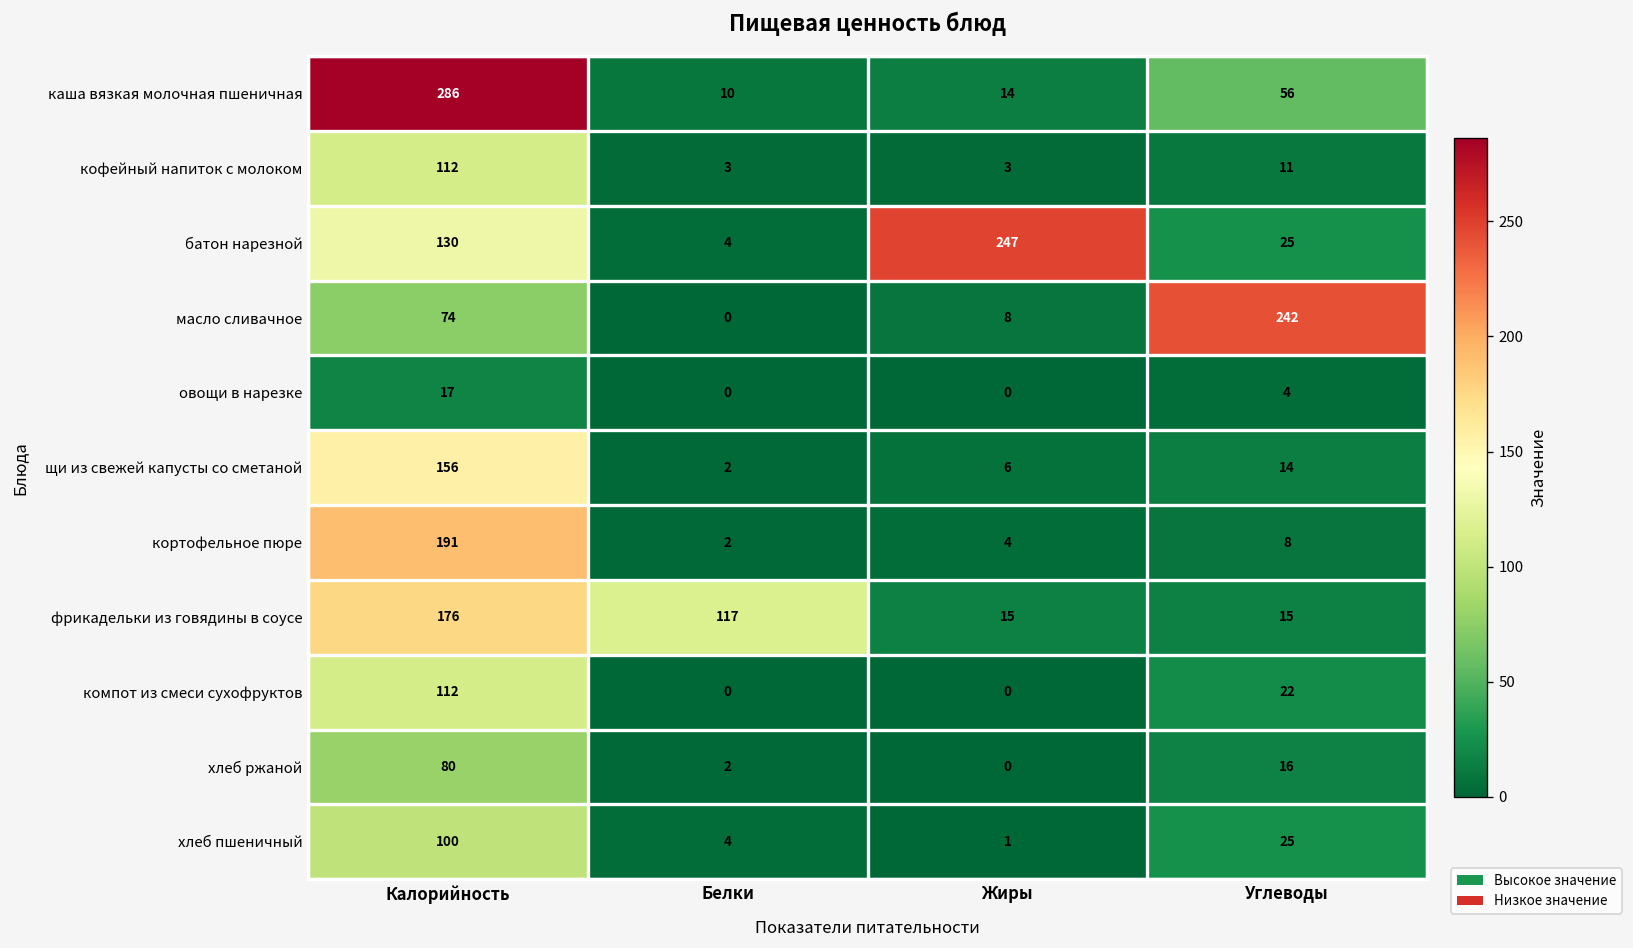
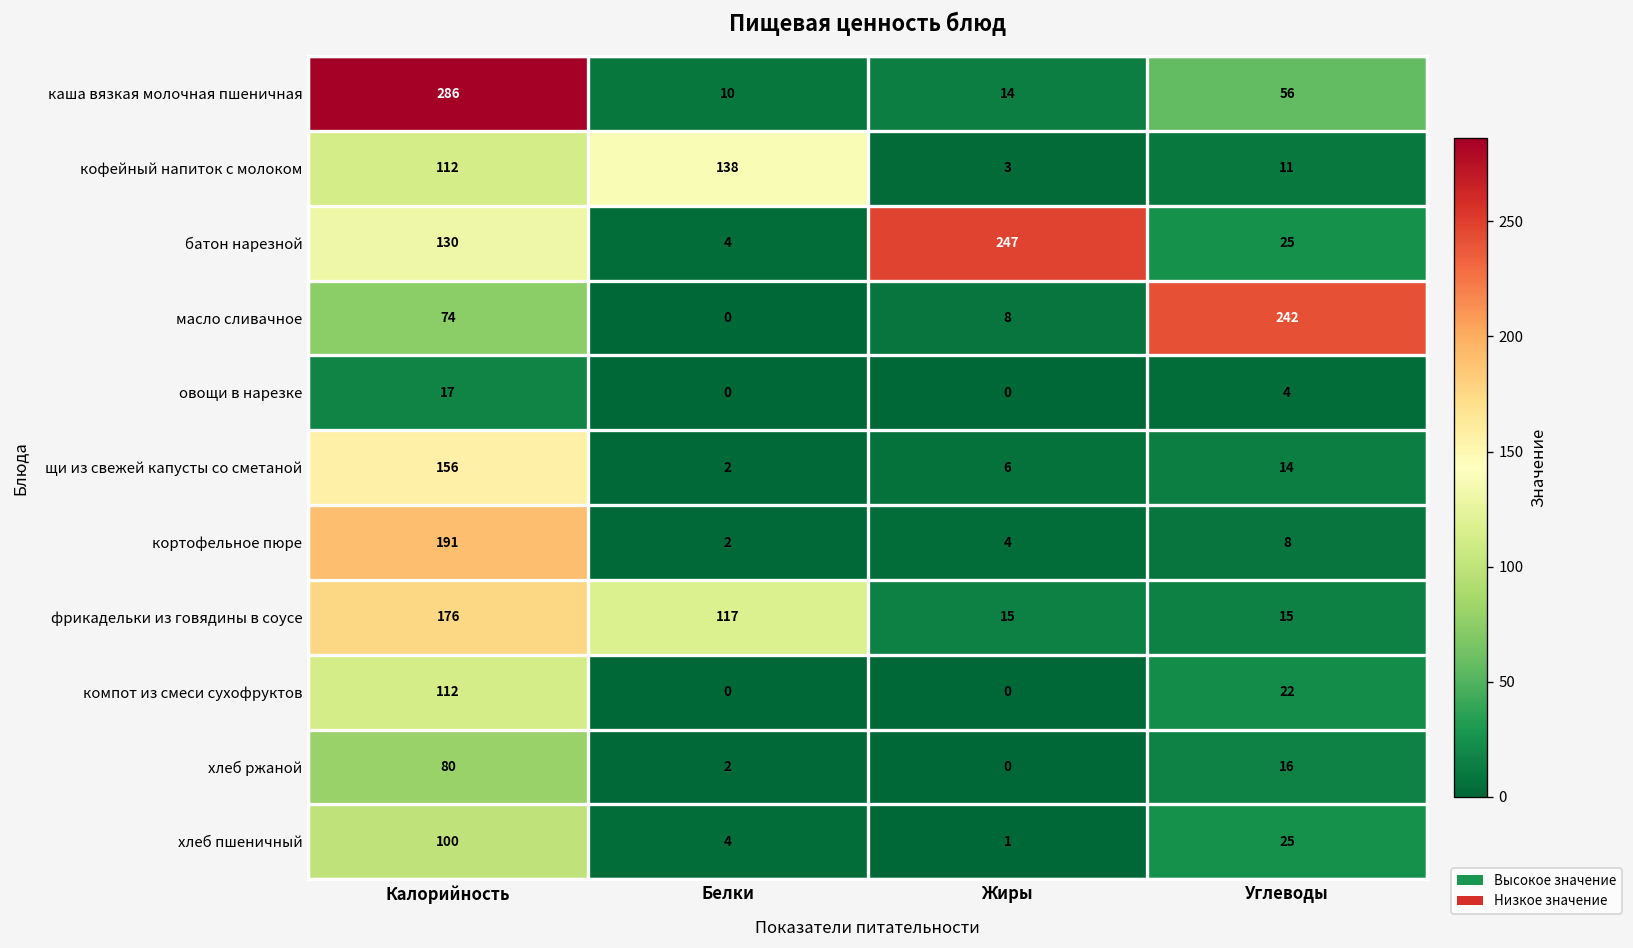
кофейный напиток с молоком, Белки: 3 -> 138
